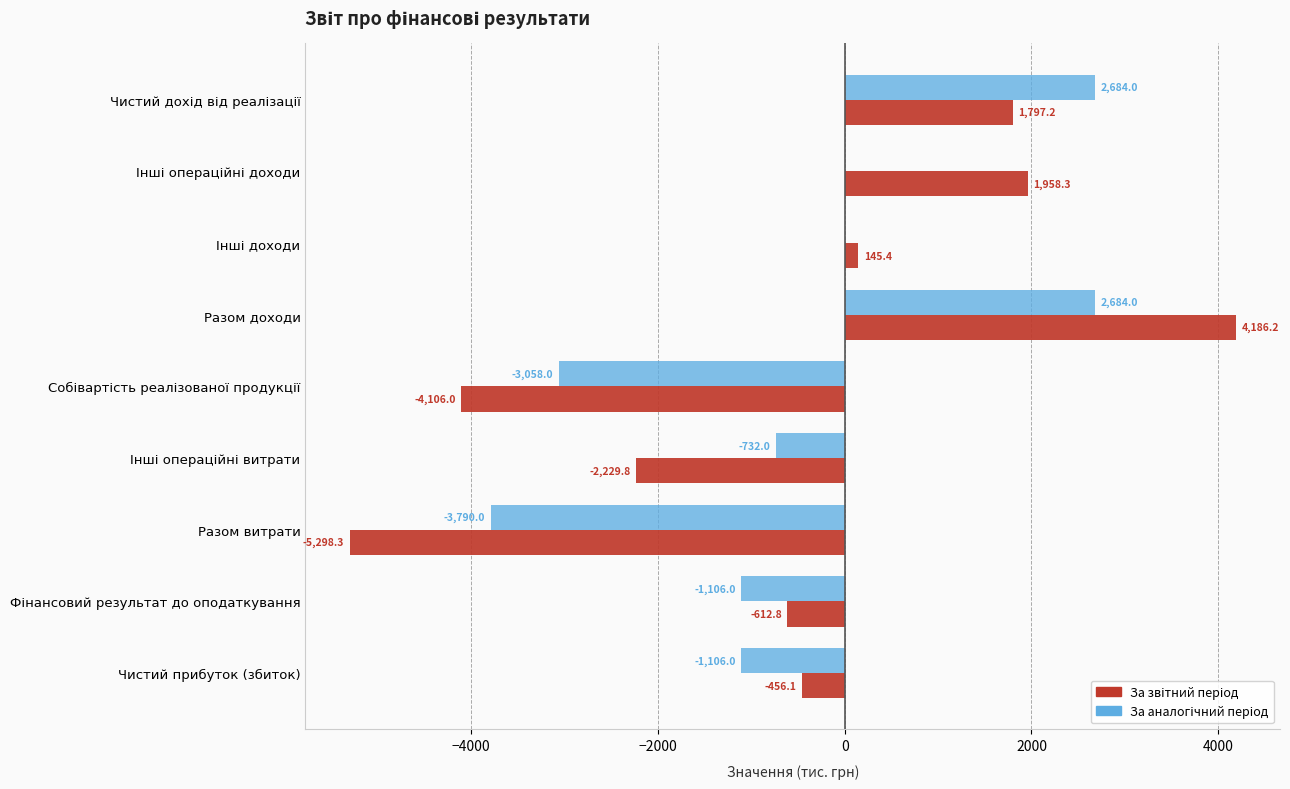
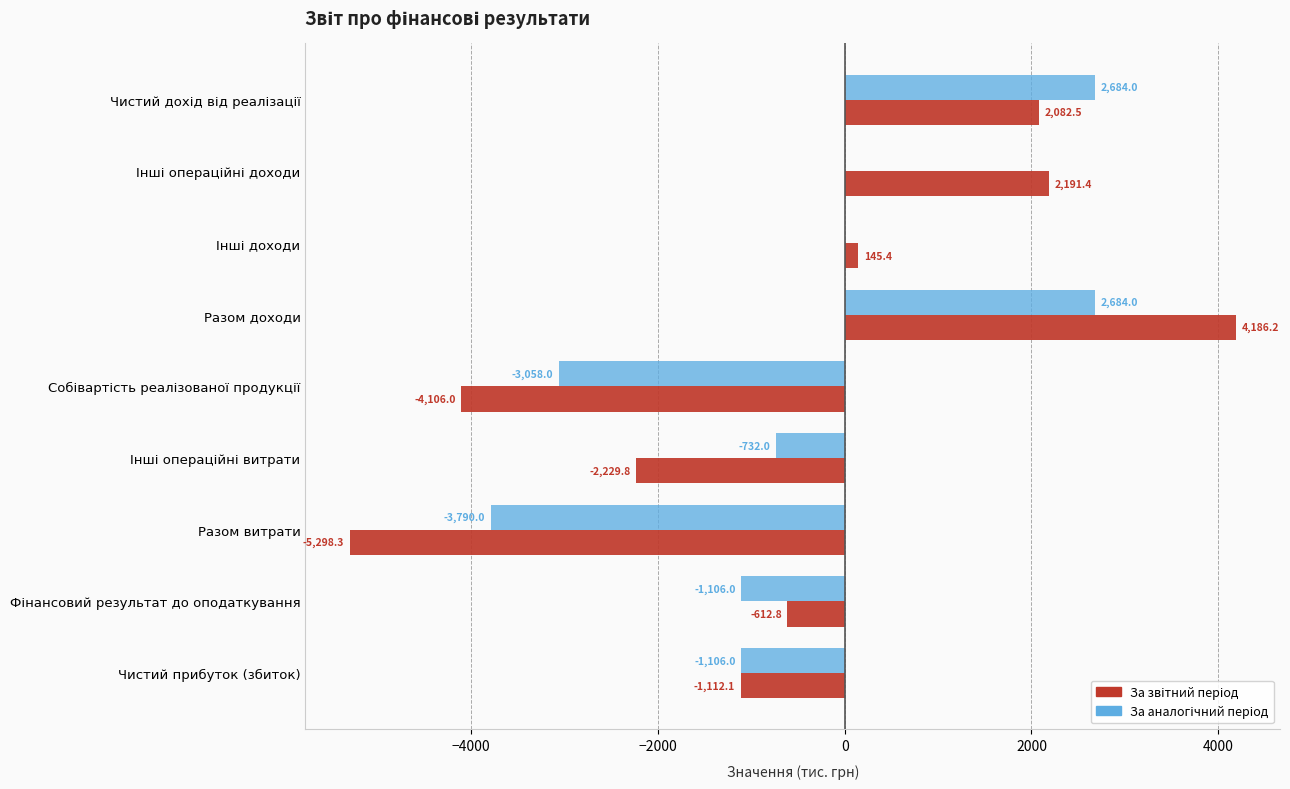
За звітний період, Чистий дохід від реалізації: 1,797.2 -> 2,082.5
За звітний період, Інші операційні доходи: 1,958.3 -> 2,191.4
За звітний період, Чистий прибуток (збиток): -456.1 -> -1,112.1
